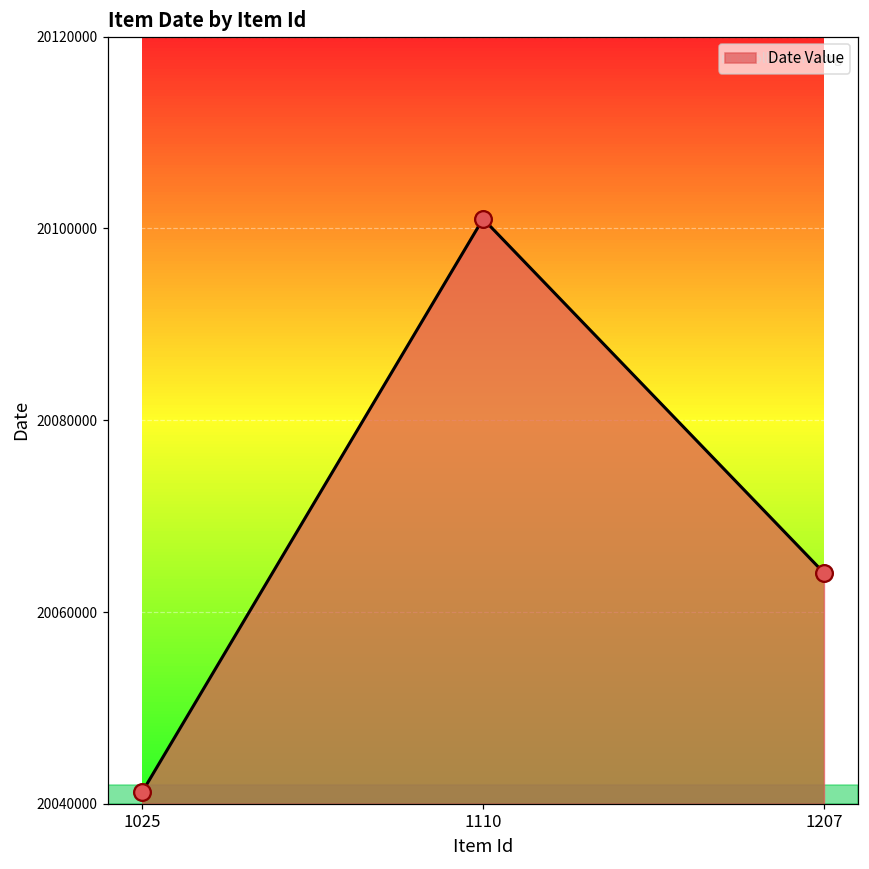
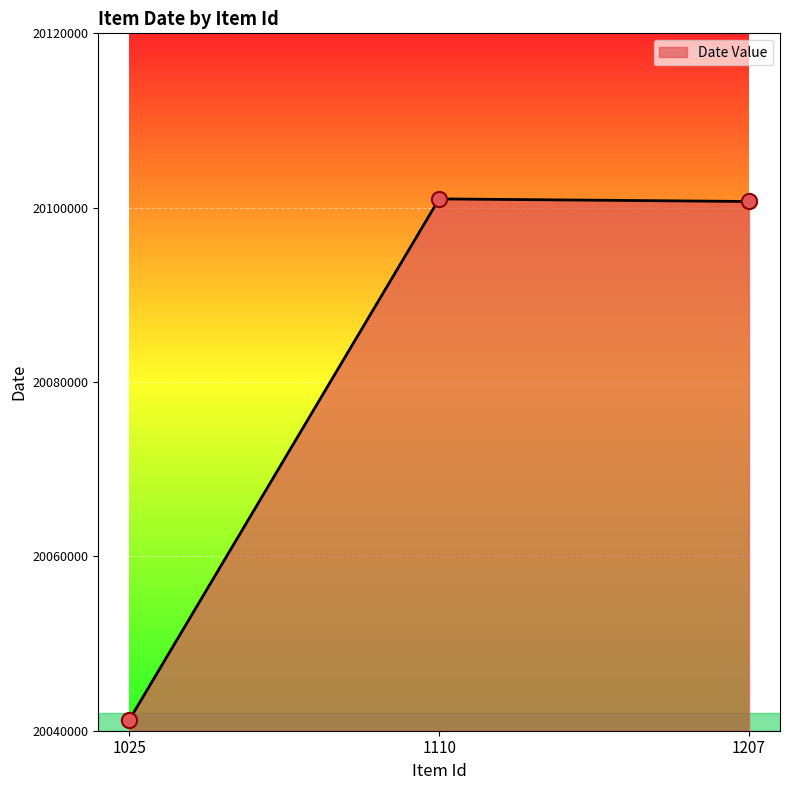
1207: 20064000 -> 20101000
